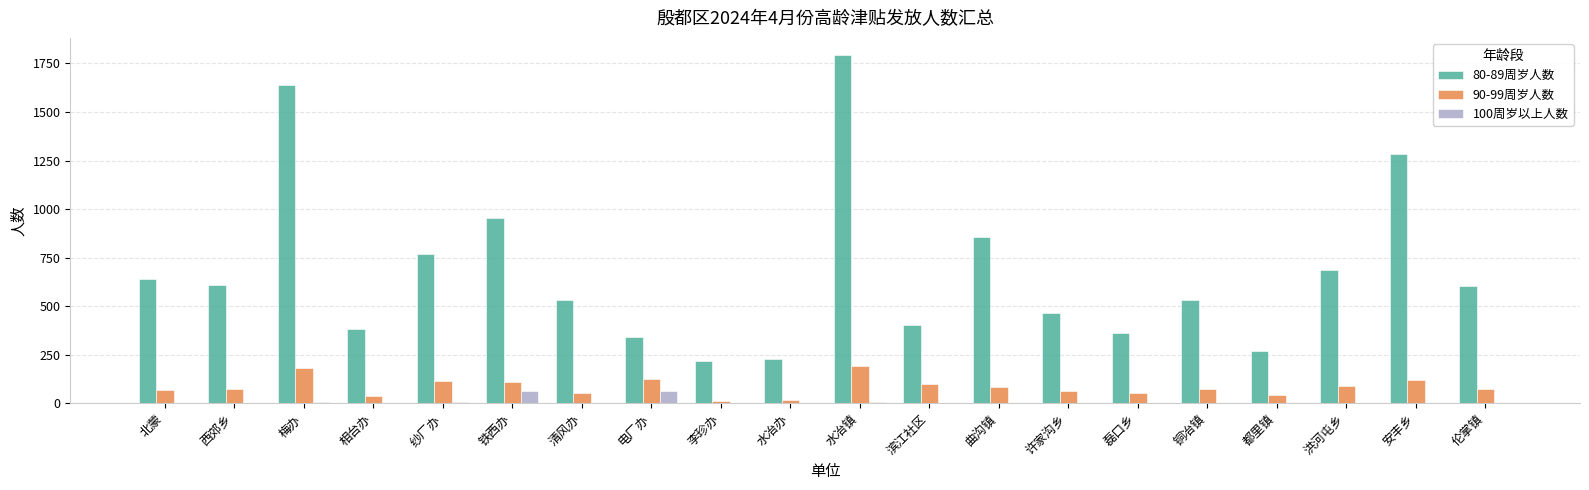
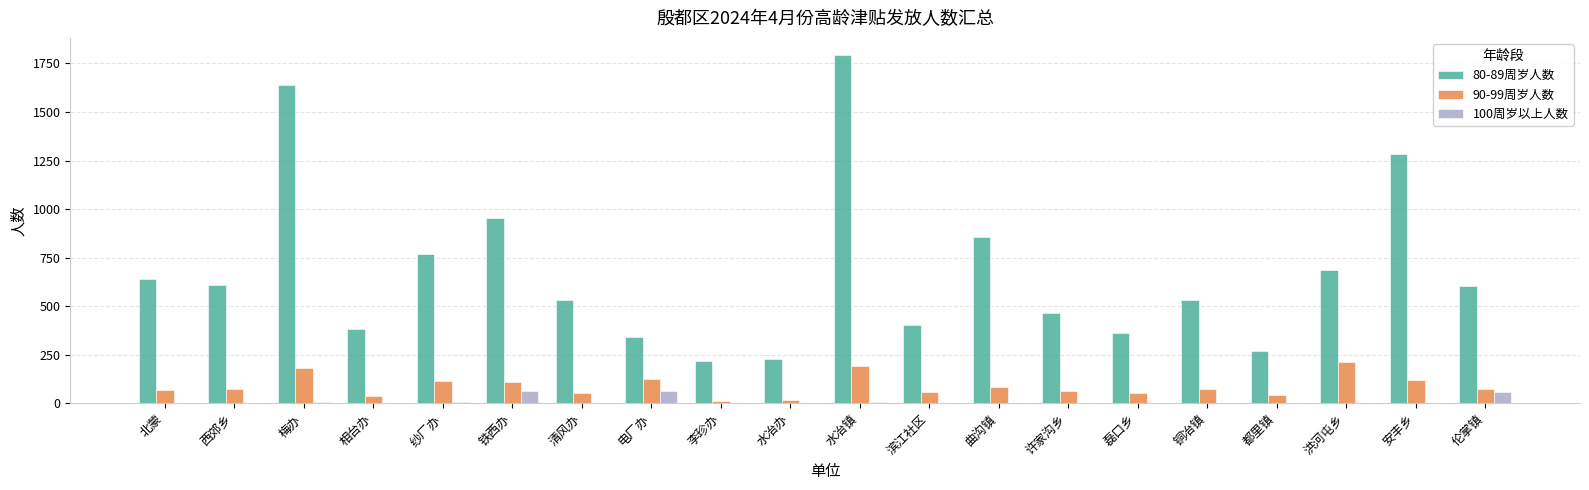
90-99周岁人数, 滨江社区: 100 -> 60
90-99周岁人数, 洪河屯乡: 90 -> 210
100周岁以上人数, 伦掌镇: 0 -> 60
